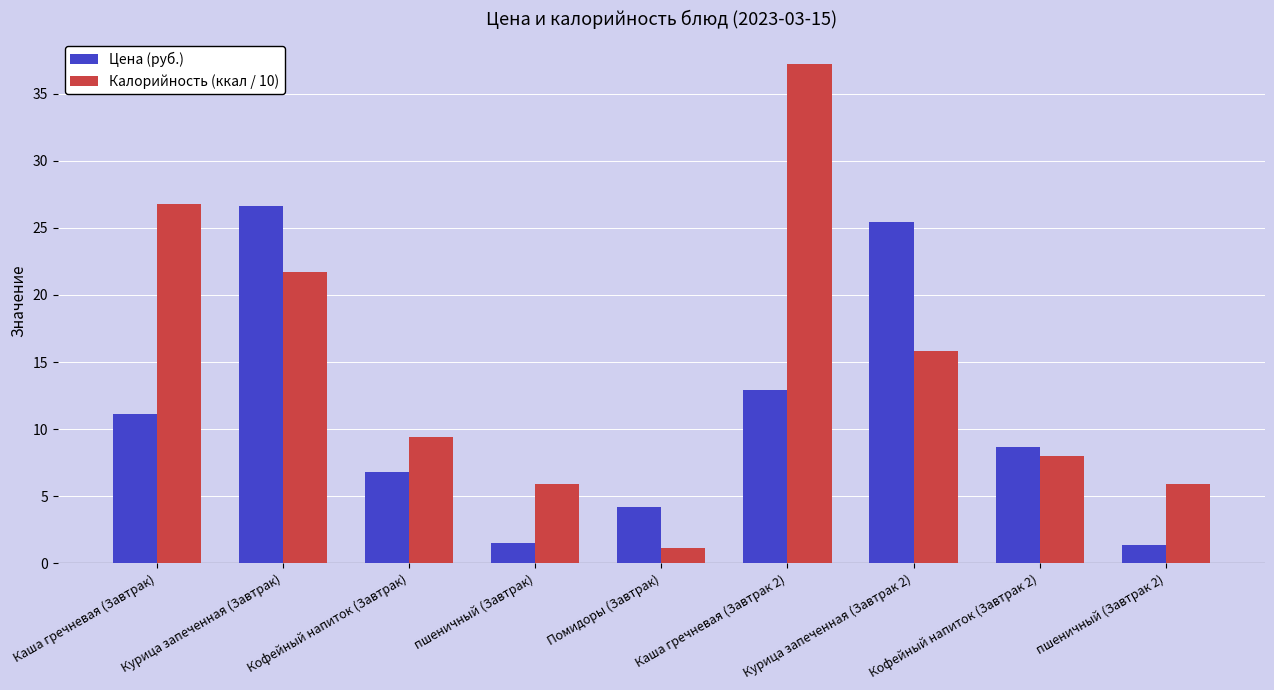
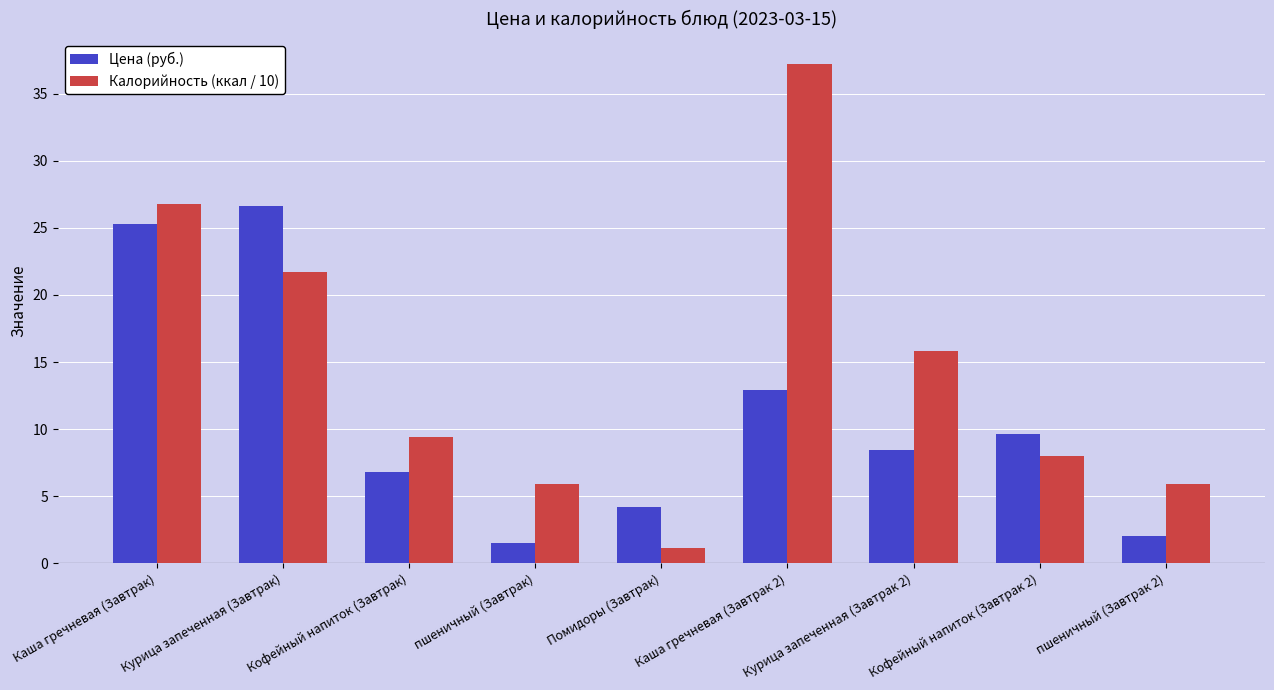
Цена (руб.), Каша гречневая (Завтрак): 11.1 -> 25.3
Цена (руб.), Курица запеченная (Завтрак 2): 25.5 -> 8.5
Цена (руб.), Кофейный напиток (Завтрак 2): 8.7 -> 9.6
Цена (руб.), пшеничный (Завтрак 2): 1.4 -> 2.0
